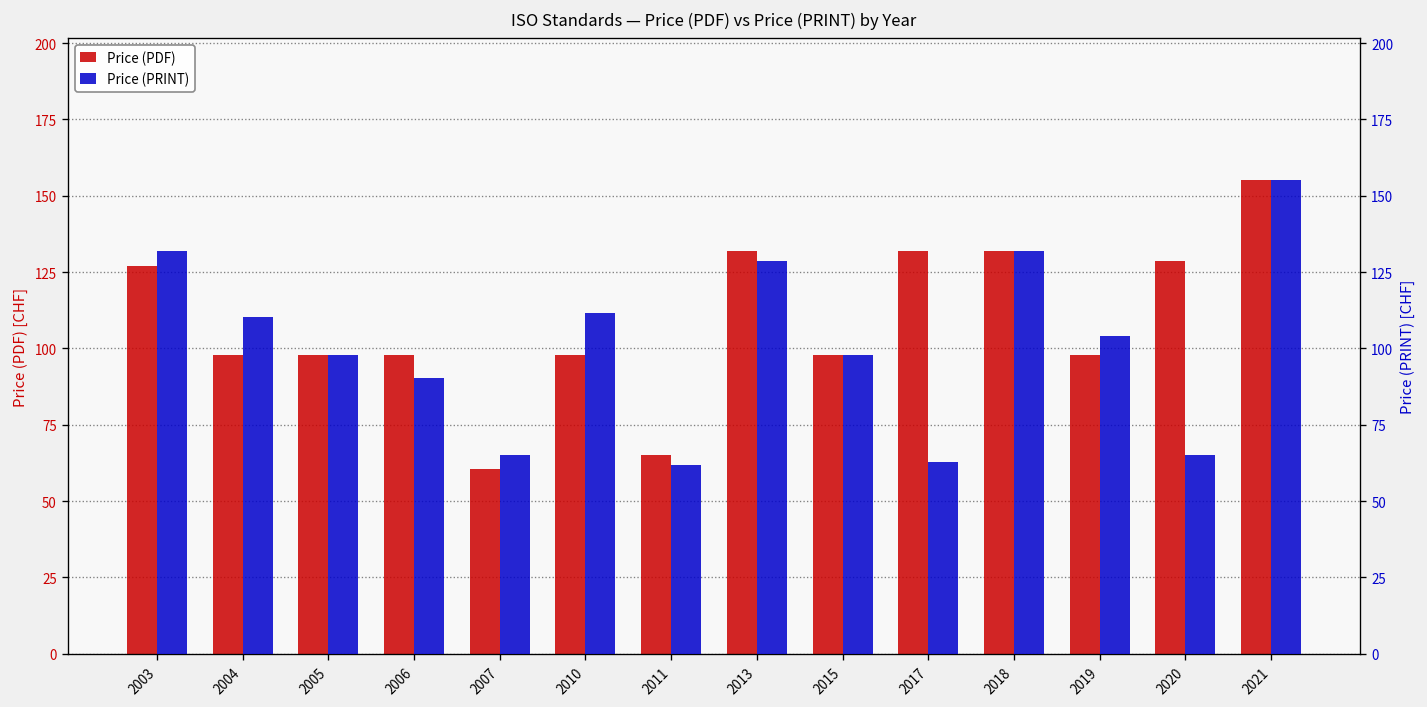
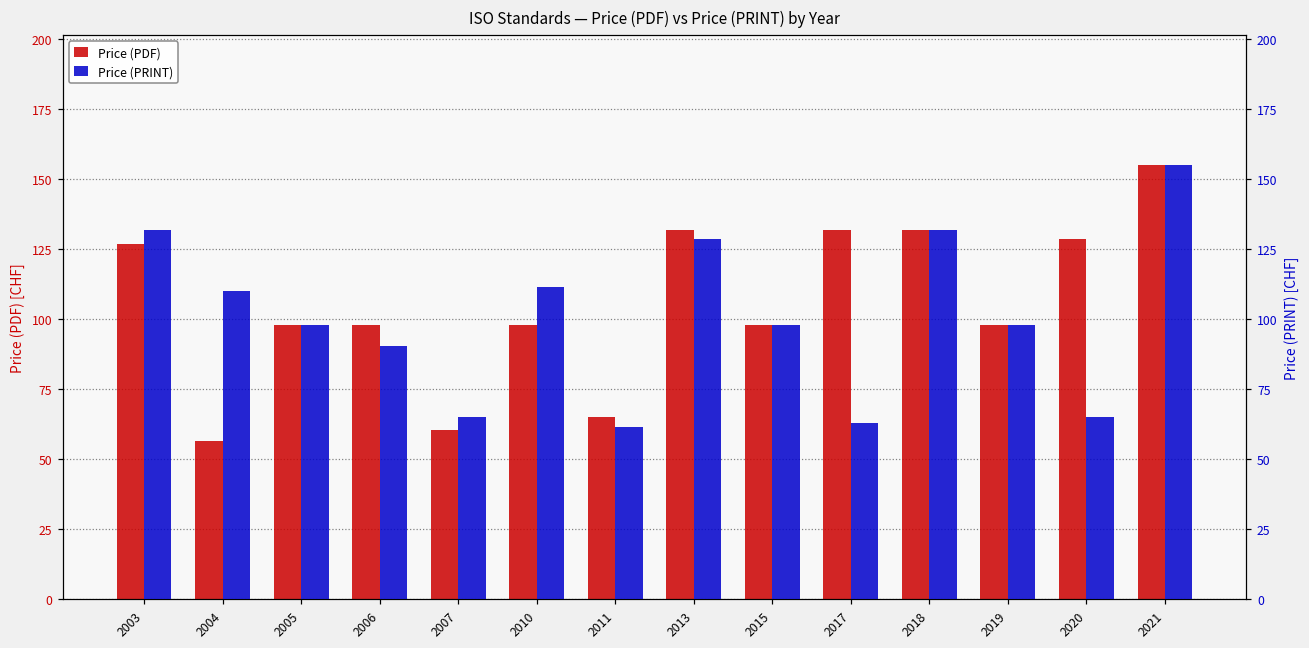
Price (PDF), 2004: 98 -> 57
Price (PRINT), 2019: 104 -> 98
